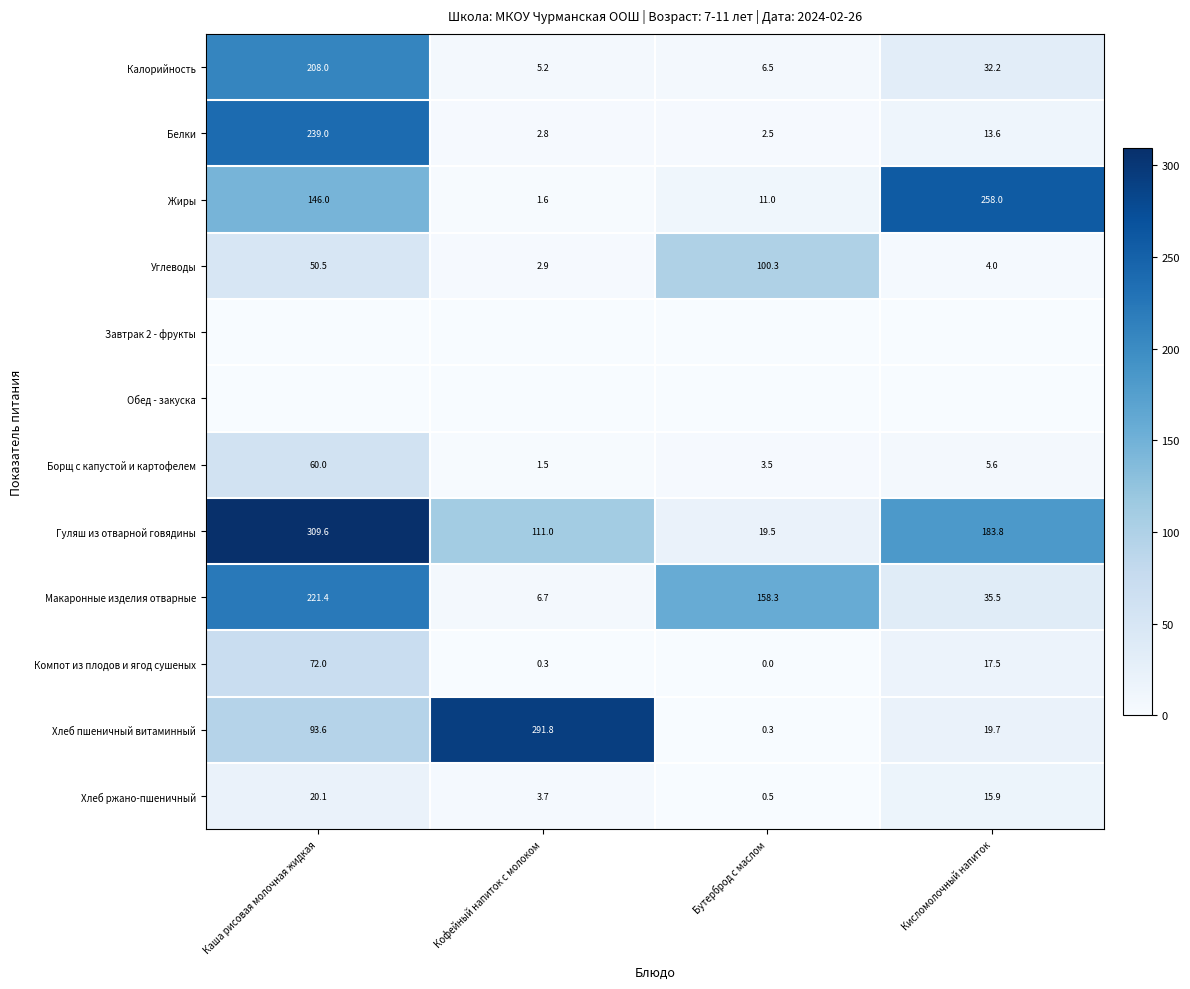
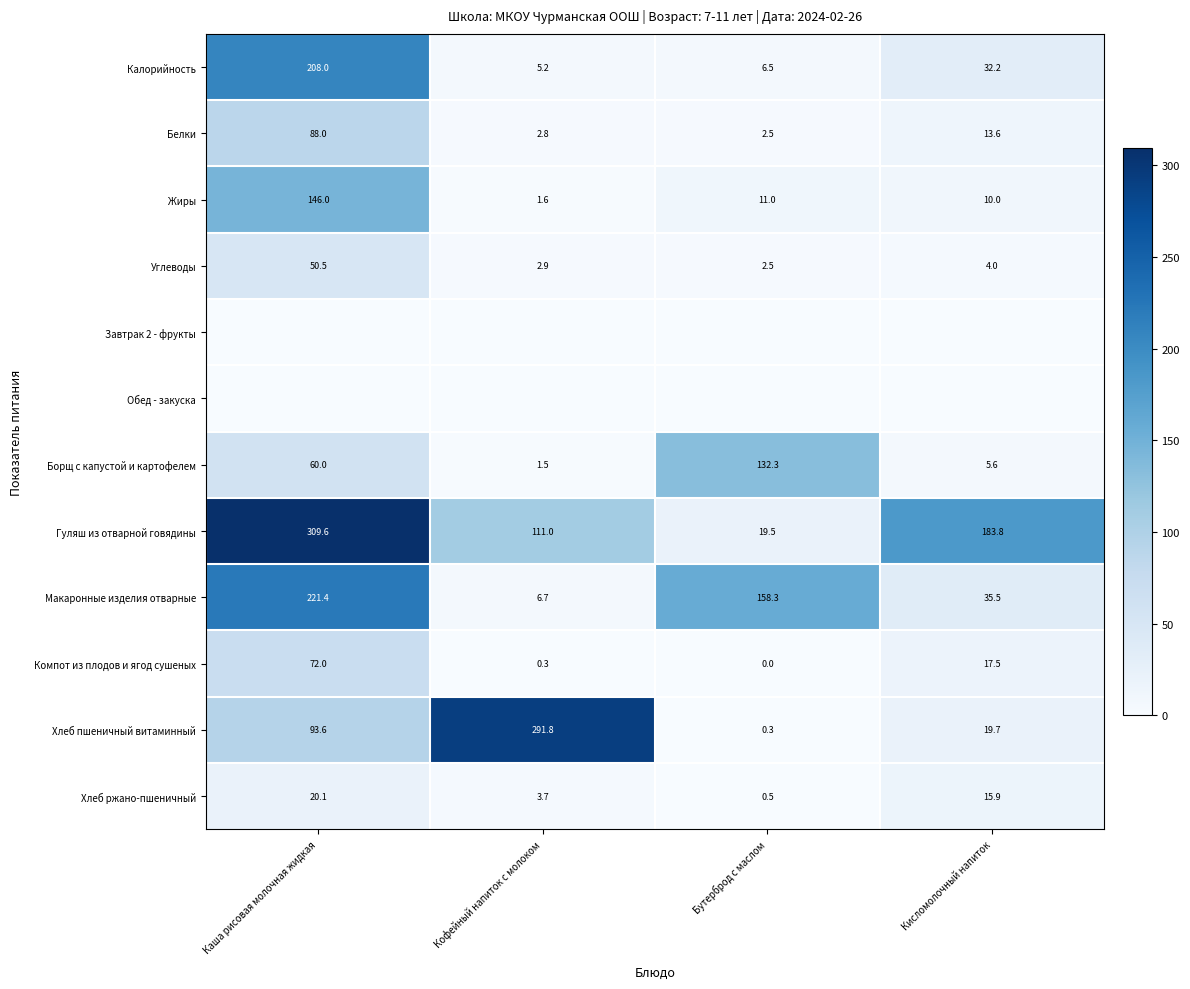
Белки, Каша рисовая молочная жидкая: 239.0 -> 88.0
Жиры, Кисломолочный напиток: 258.0 -> 10.0
Углеводы, Бутерброд с маслом: 100.3 -> 2.5
Борщ с капустой и картофелем, Бутерброд с маслом: 3.5 -> 132.3
